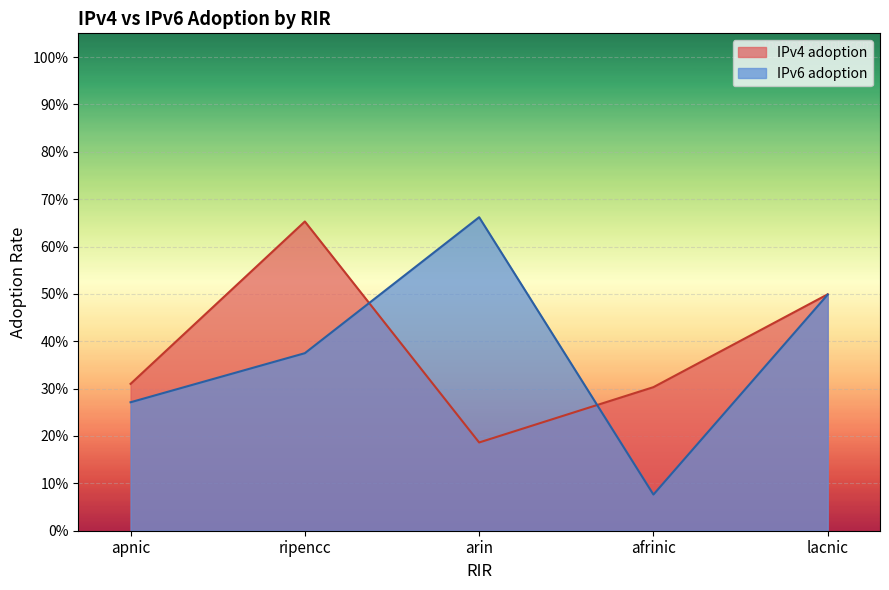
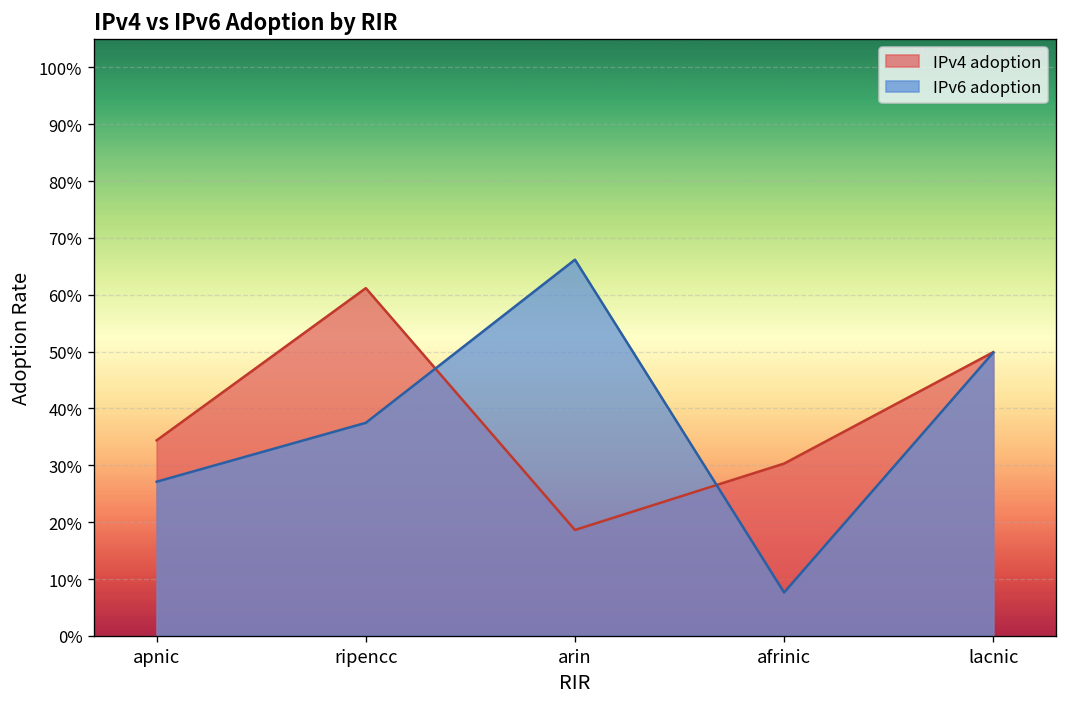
IPv4 adoption, apnic: 31% -> 34%
IPv4 adoption, ripencc: 65% -> 61%
